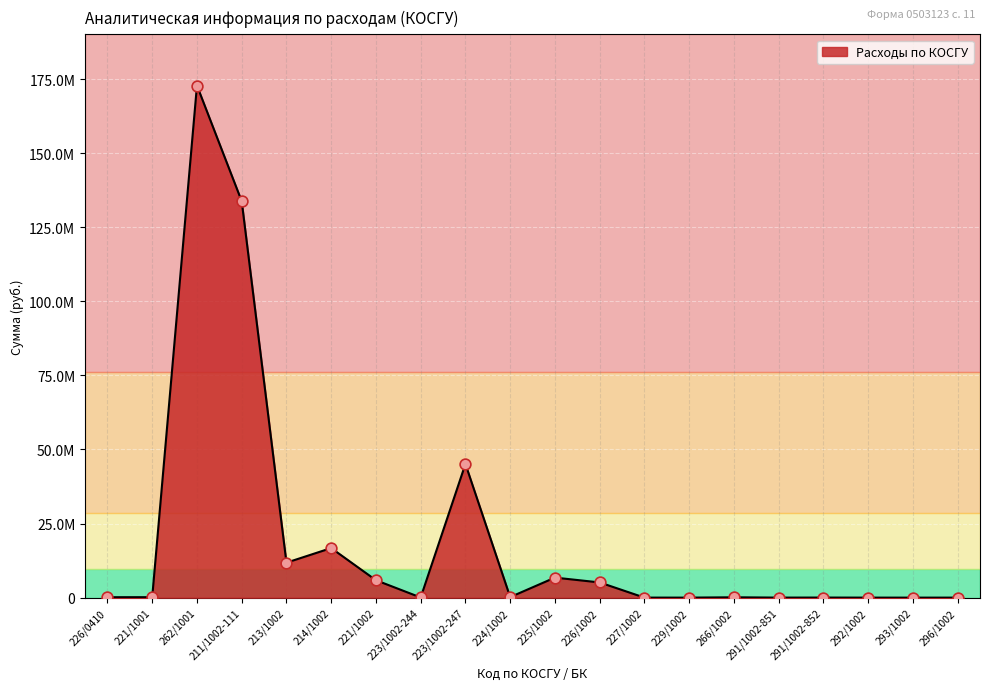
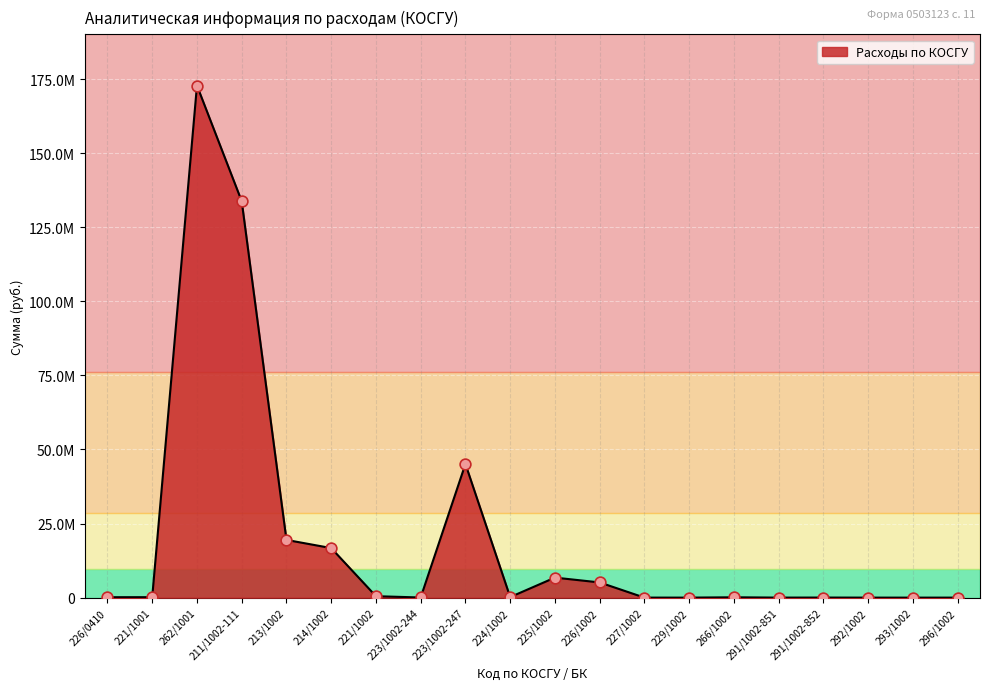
213/1002: 12000000 -> 19000000
221/1002: 6000000 -> 0
